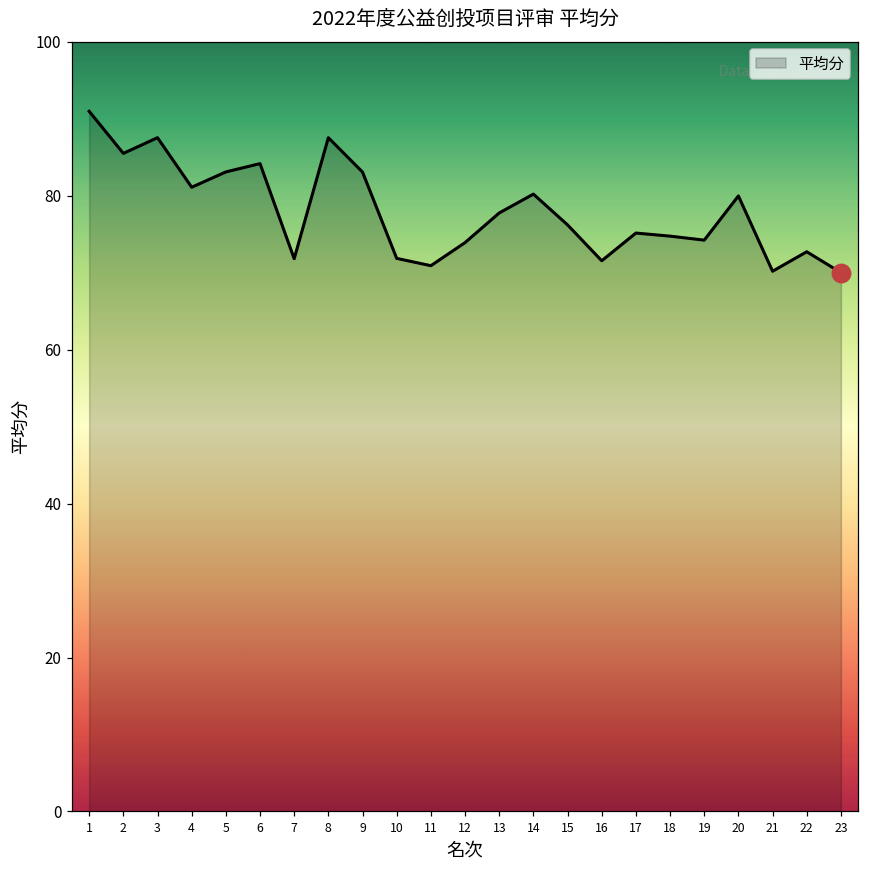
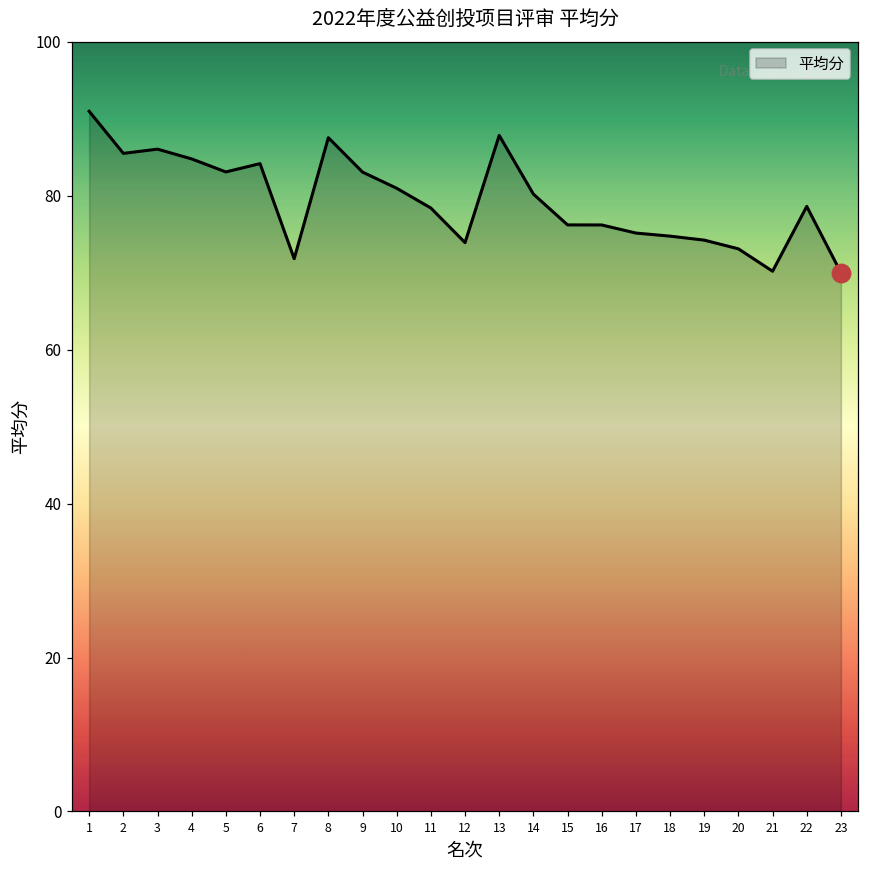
平均分, 3: 88 -> 86
平均分, 4: 81 -> 85
平均分, 10: 72 -> 81
平均分, 11: 71 -> 78
平均分, 13: 78 -> 88
平均分, 16: 72 -> 76
平均分, 20: 80 -> 73
平均分, 22: 73 -> 79
